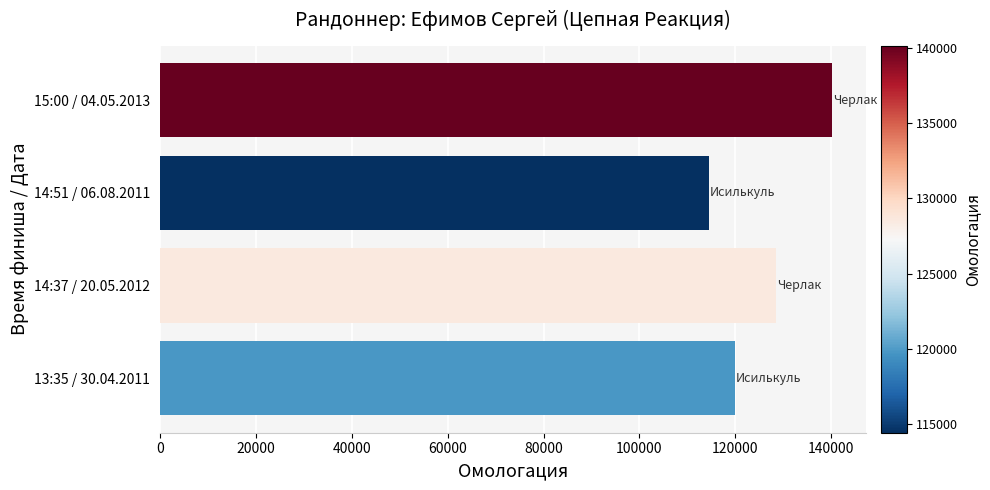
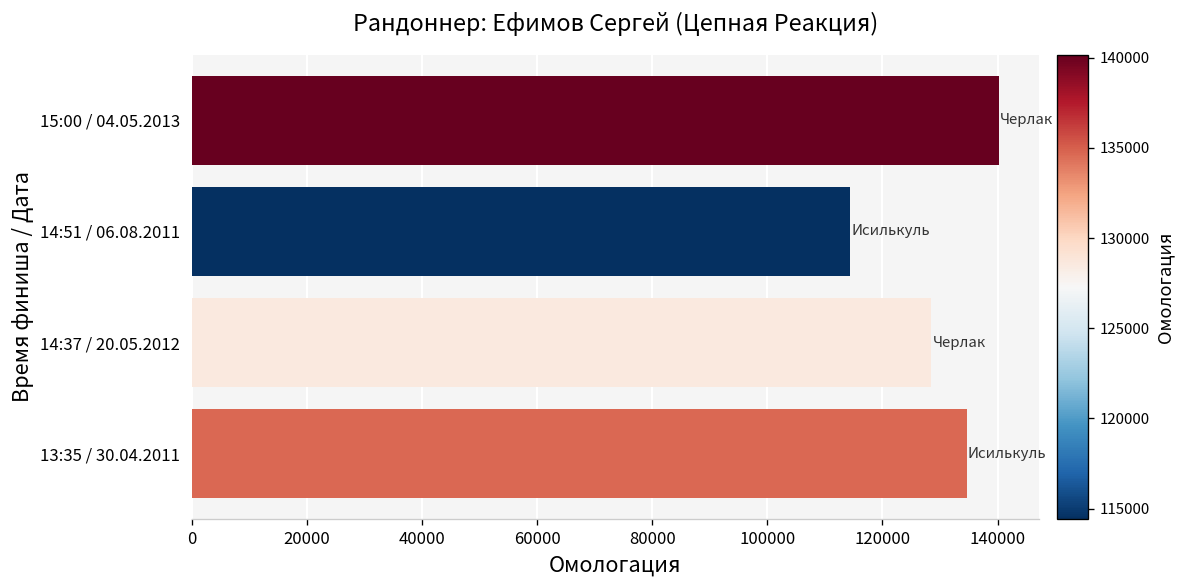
13:35 / 30.04.2011: 120000 -> 135000
